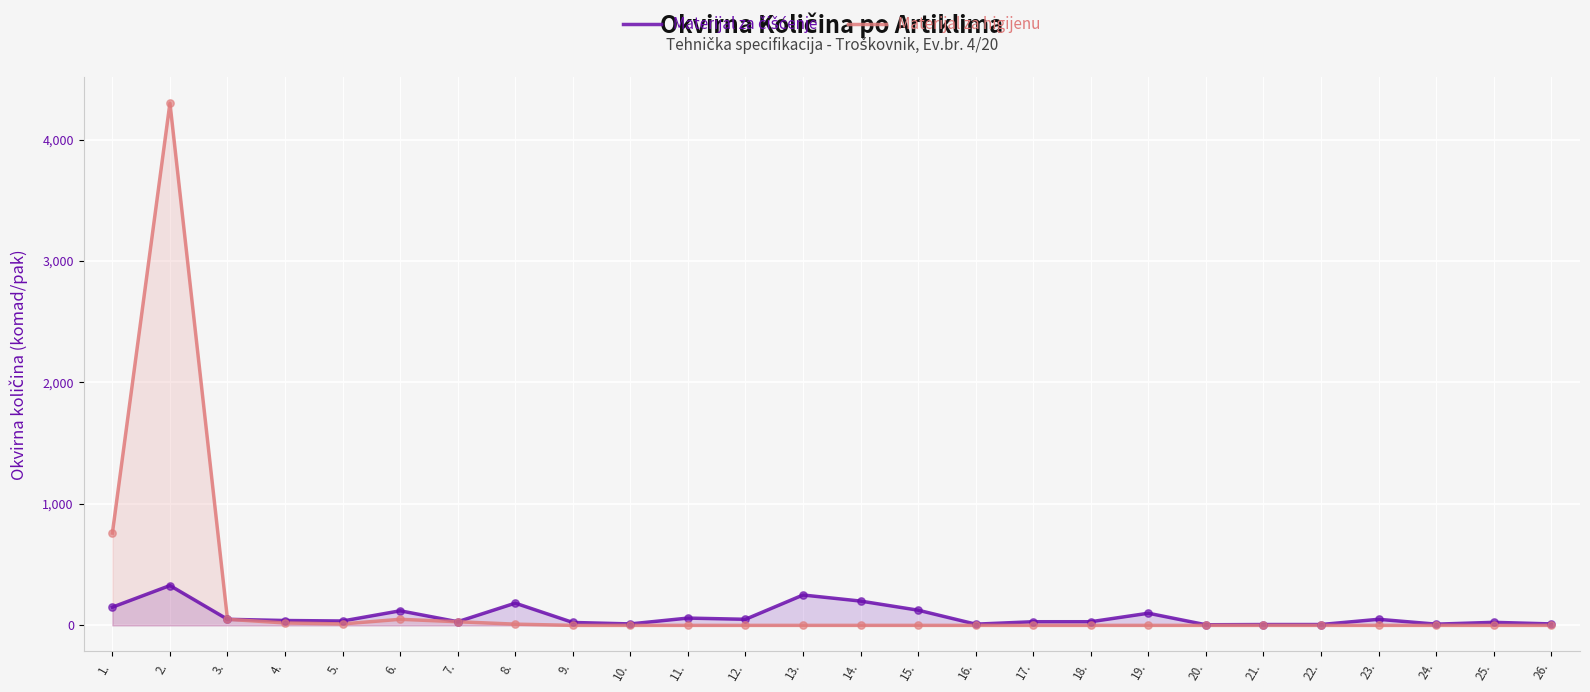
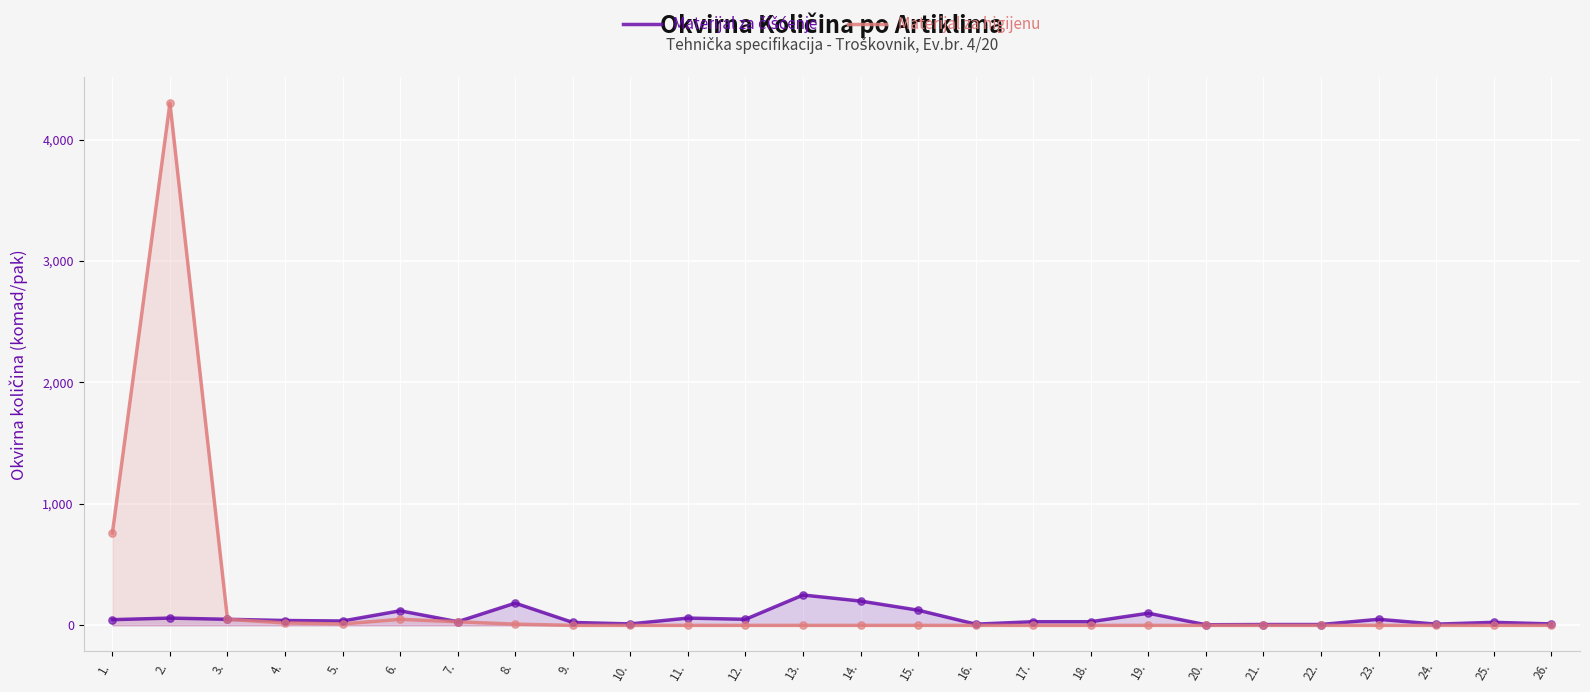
Materijal za čišćenje, 1.: 150 -> 50
Materijal za čišćenje, 2.: 330 -> 60
